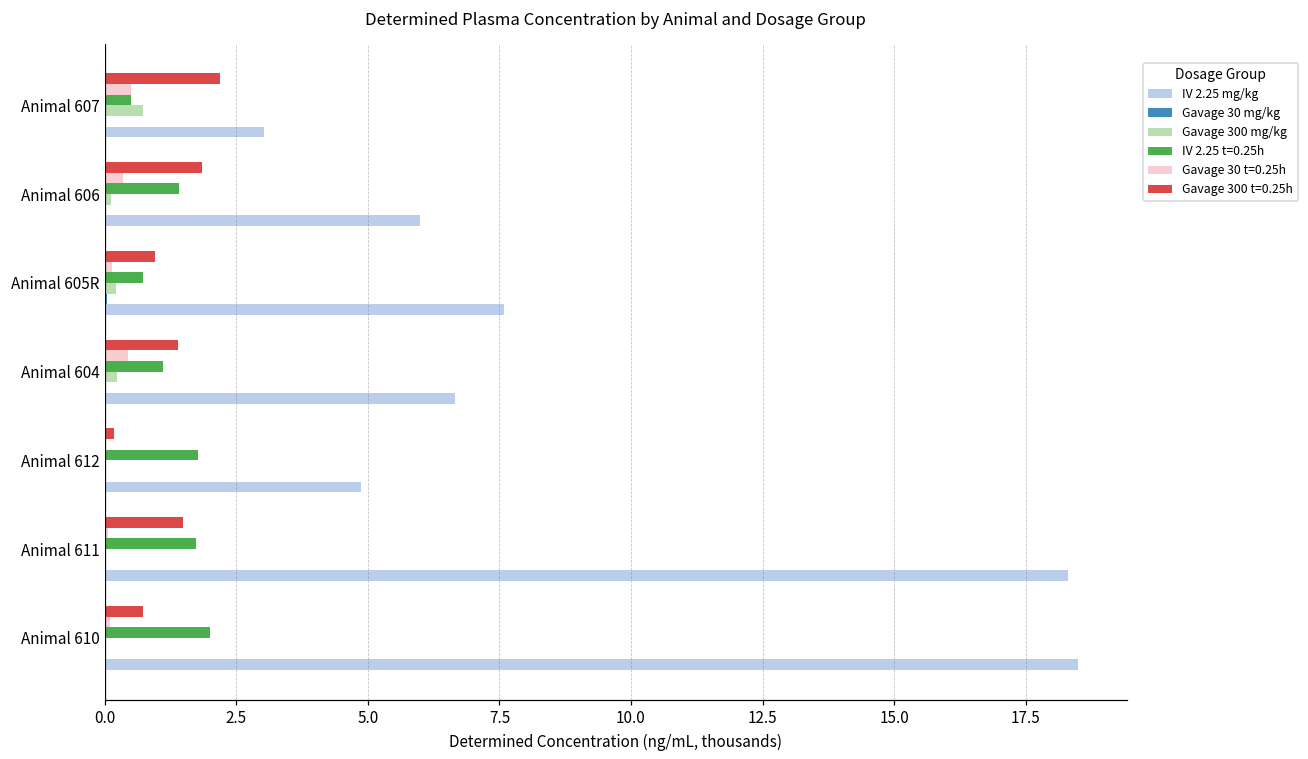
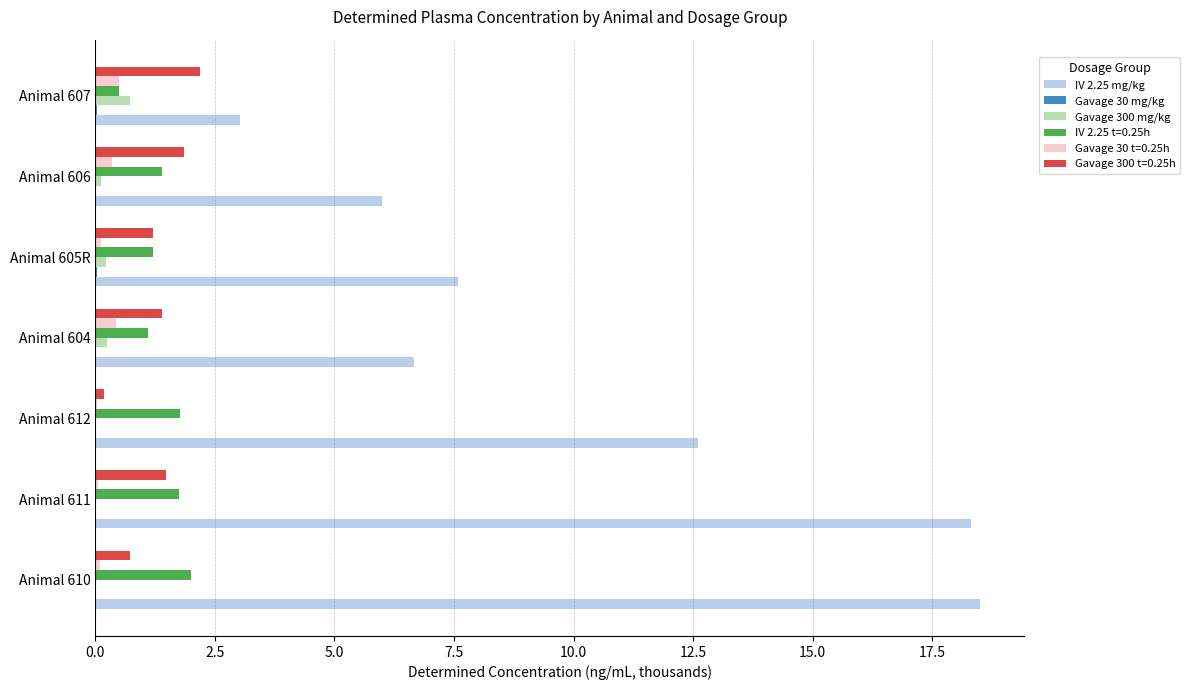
Gavage 300 t=0.25h, Animal 605R: 1.0 -> 1.2
IV 2.25 t=0.25h, Animal 605R: 0.7 -> 1.2
IV 2.25 mg/kg, Animal 612: 4.9 -> 12.6
